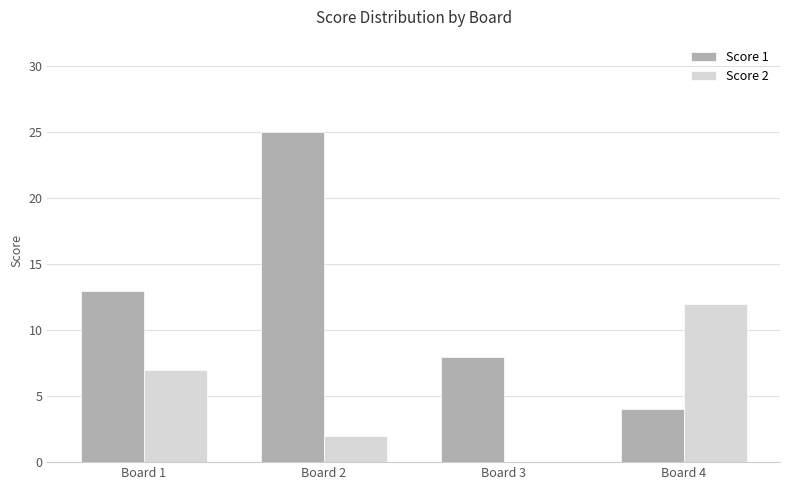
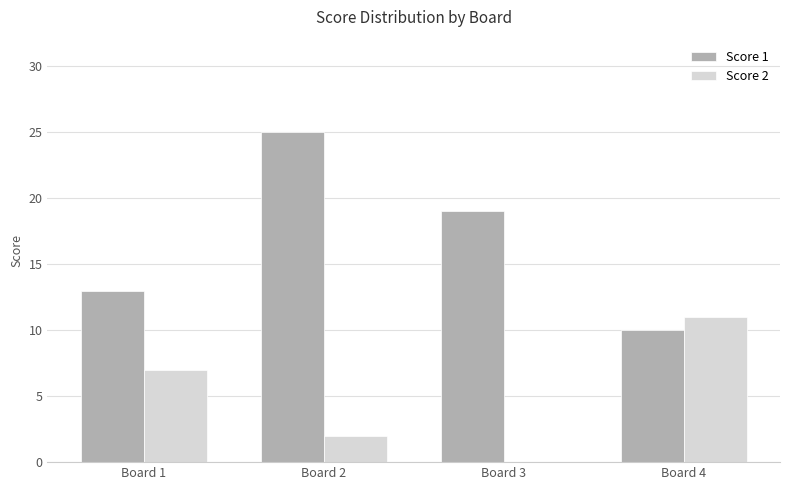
Score 1, Board 3: 8 -> 19
Score 1, Board 4: 4 -> 10
Score 2, Board 4: 12 -> 11
